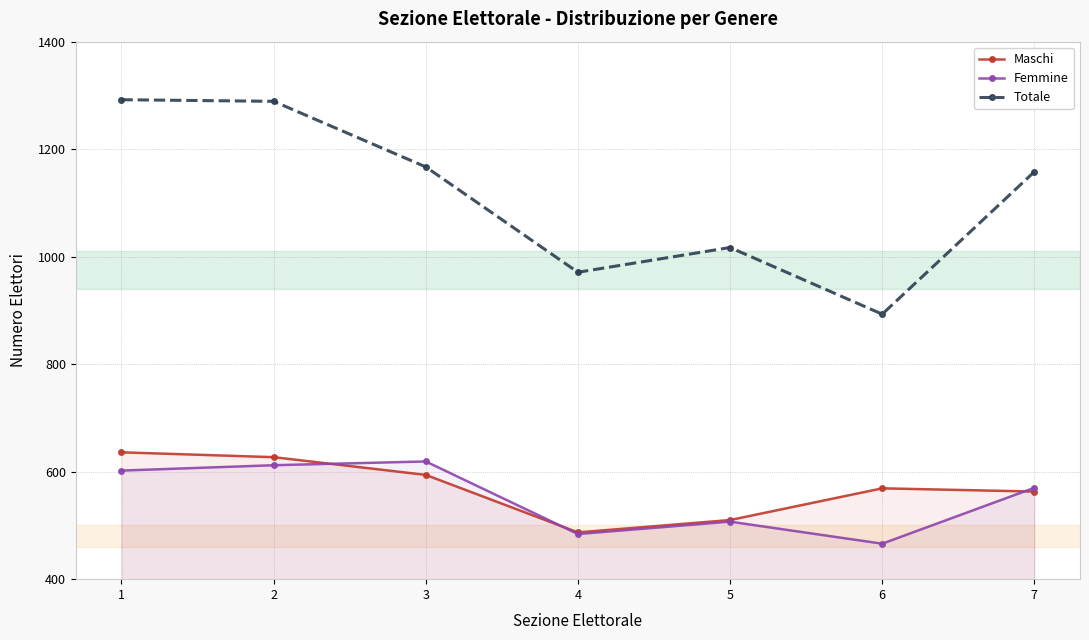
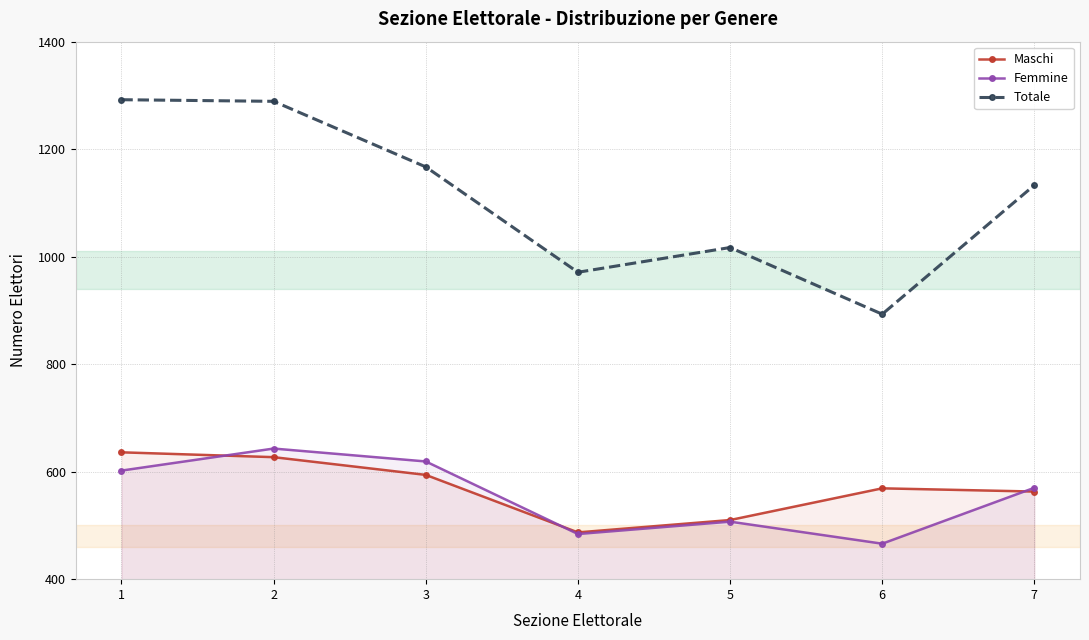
Femmine, 2: 610 -> 640
Totale, 7: 1160 -> 1130
